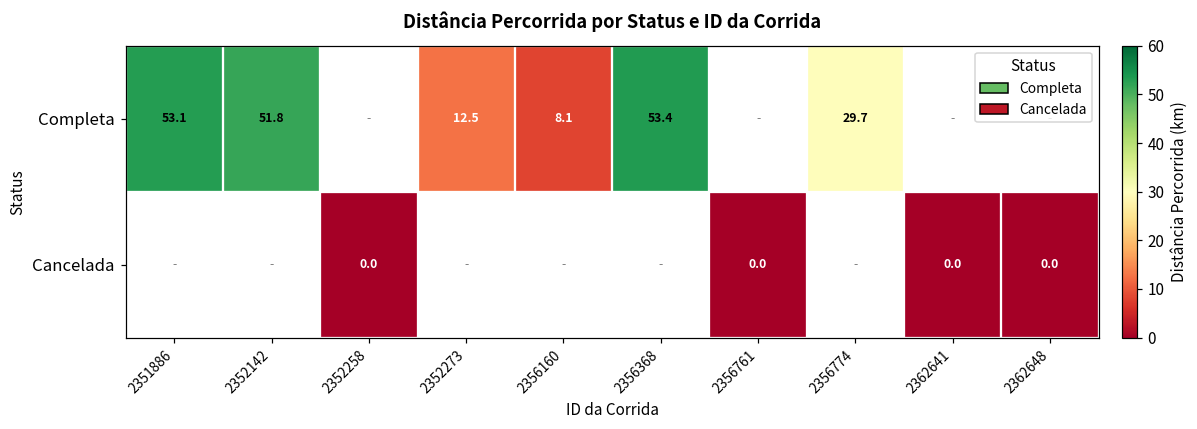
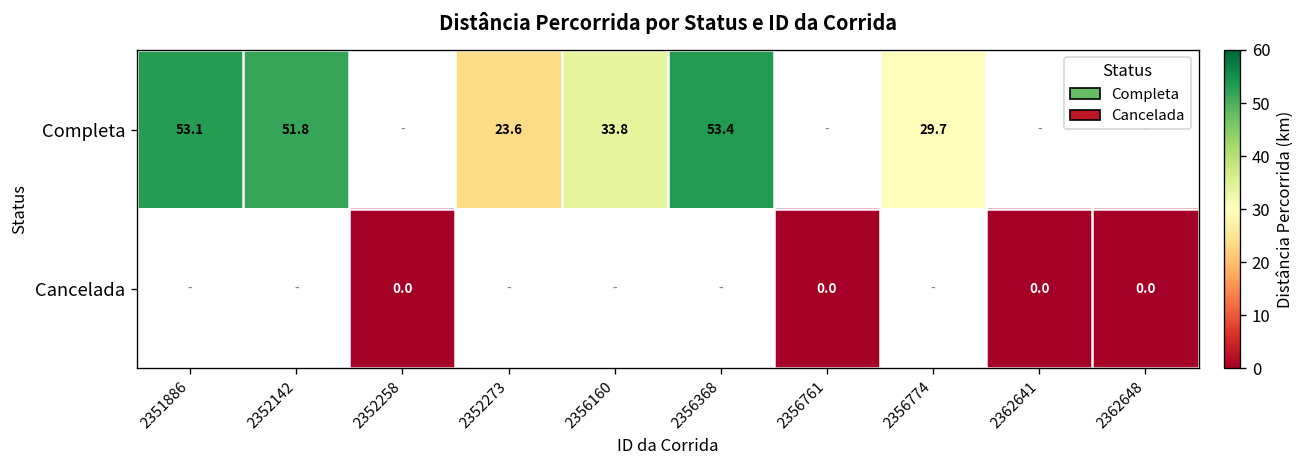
Completa, 2352273: 12.5 -> 23.6
Completa, 2356160: 8.1 -> 33.8
